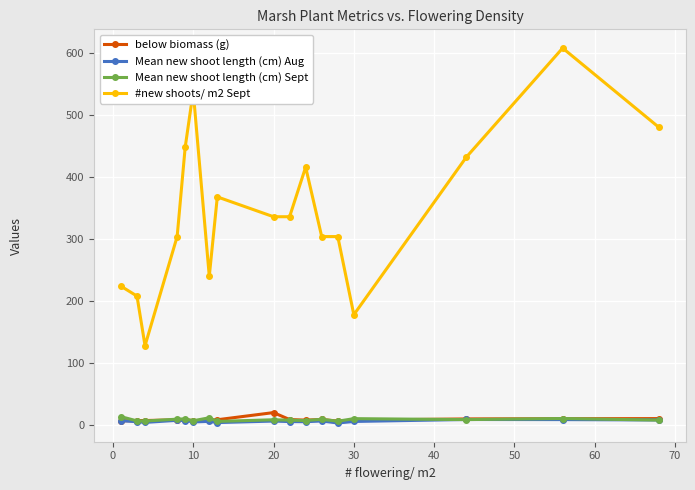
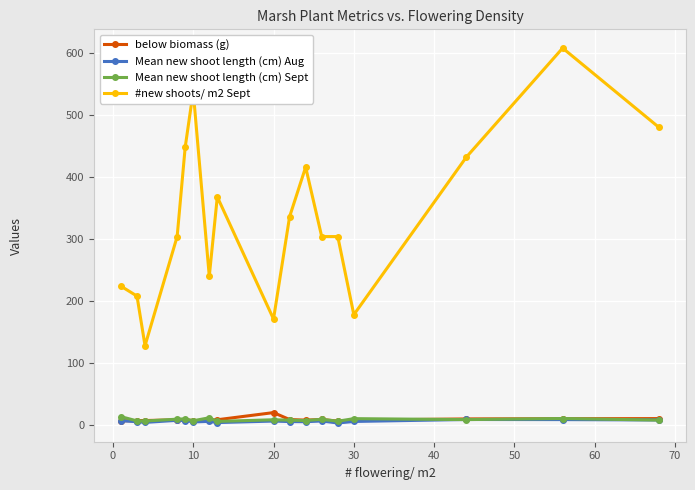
#new shoots/ m2 Sept, 20: 340 -> 170
